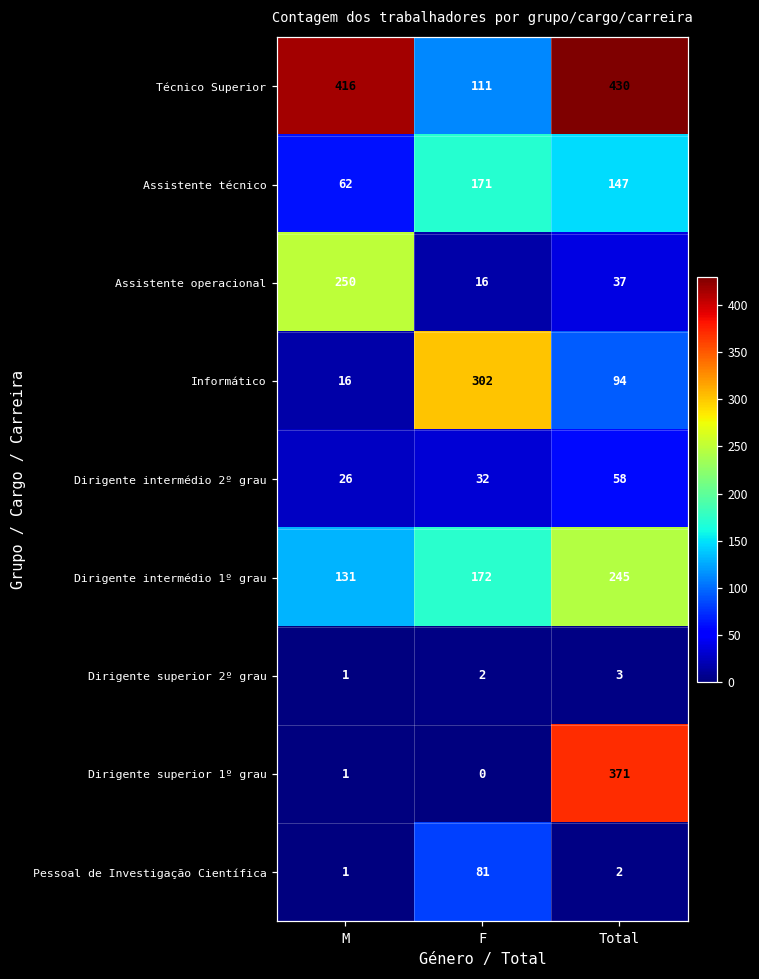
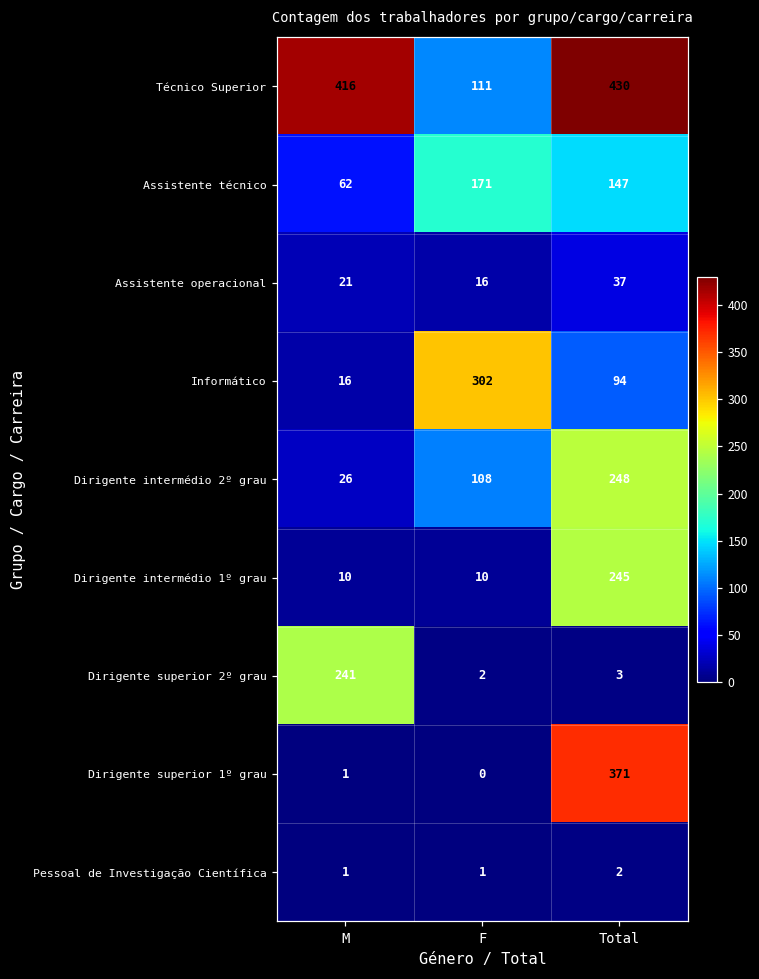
Assistente operacional, M: 250 -> 21
Dirigente intermédio 2º grau, F: 32 -> 108
Dirigente intermédio 2º grau, Total: 58 -> 248
Dirigente intermédio 1º grau, M: 131 -> 10
Dirigente intermédio 1º grau, F: 172 -> 10
Dirigente superior 2º grau, M: 1 -> 241
Pessoal de Investigação Científica, F: 81 -> 1
